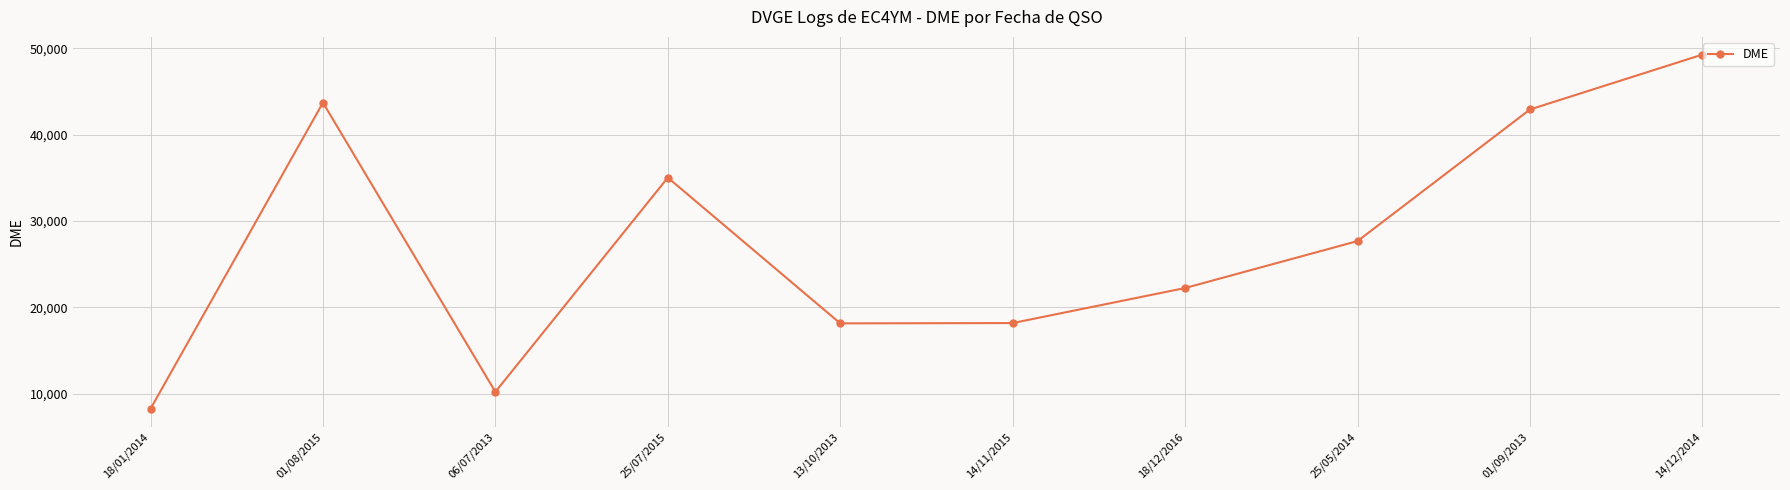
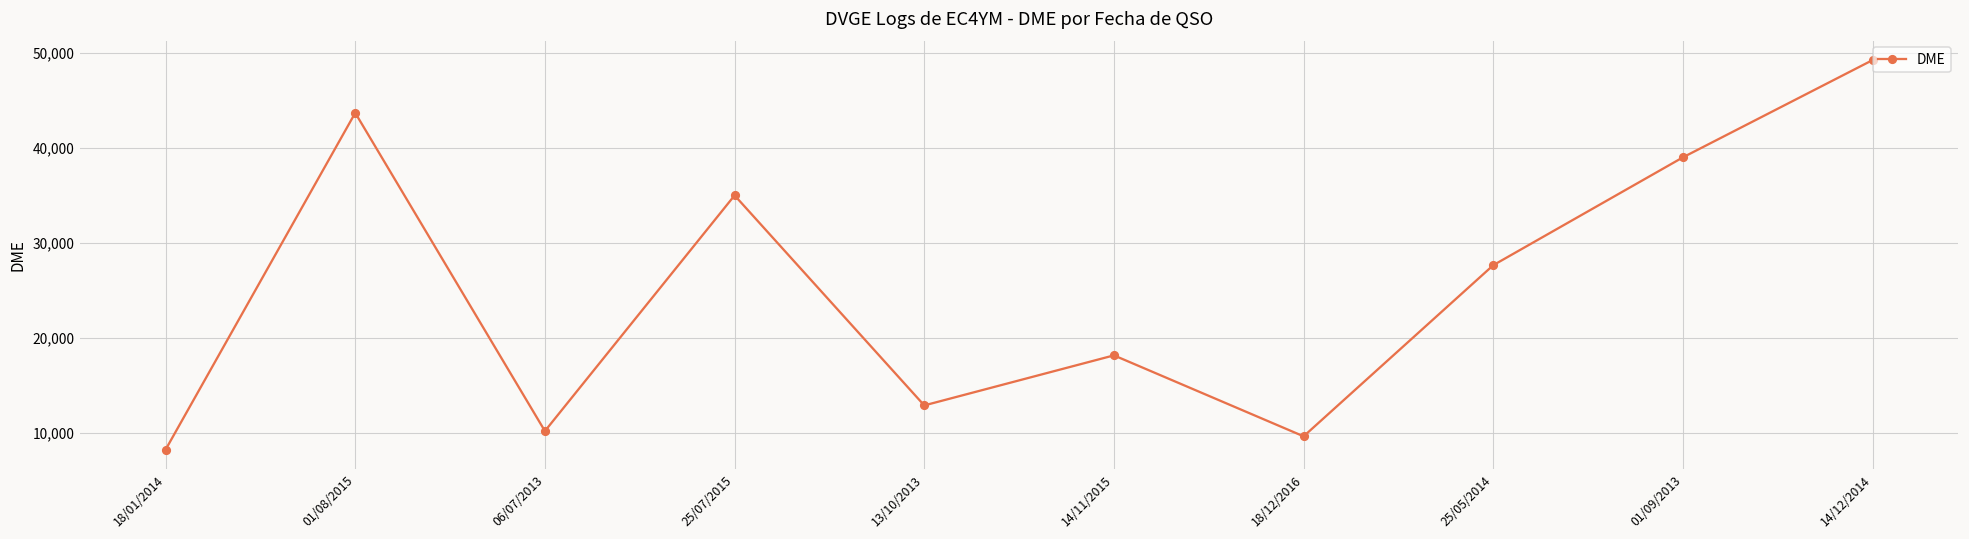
13/10/2013: 18,000 -> 13,000
18/12/2016: 22,000 -> 10,000
01/09/2013: 43,000 -> 39,000
